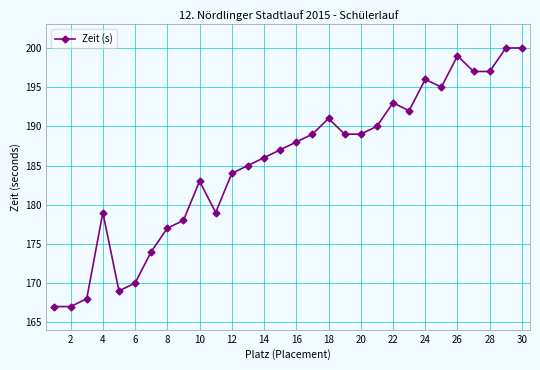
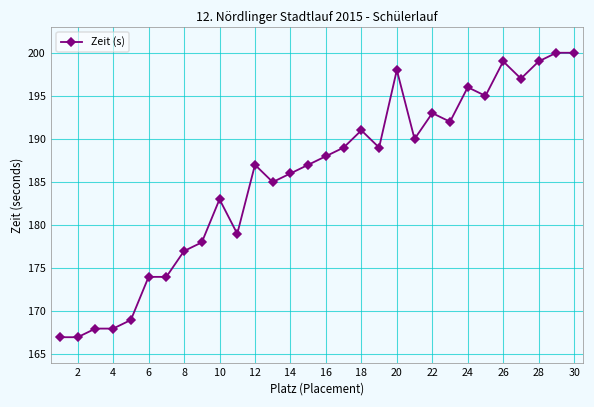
4: 179 -> 168
6: 170 -> 174
12: 184 -> 187
20: 189 -> 198
28: 197 -> 199
